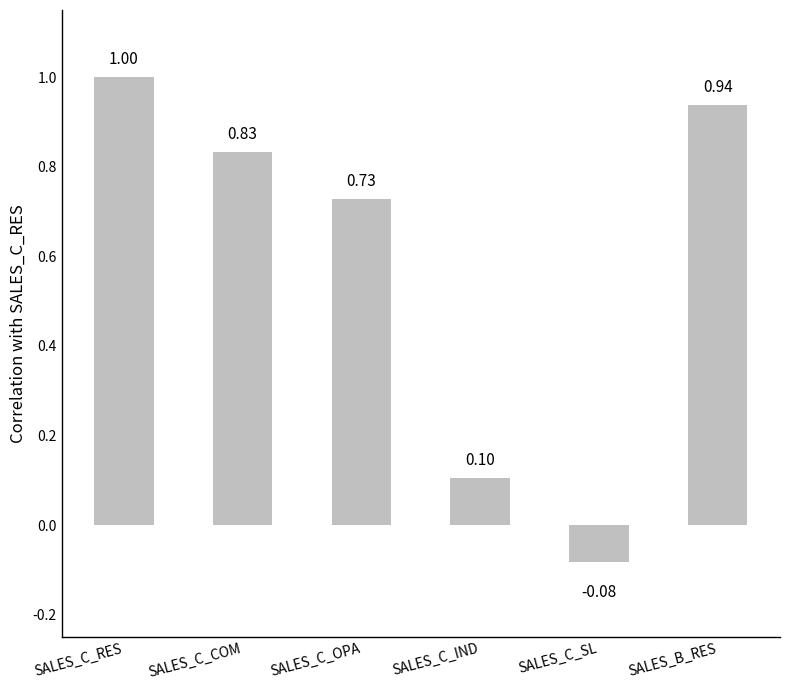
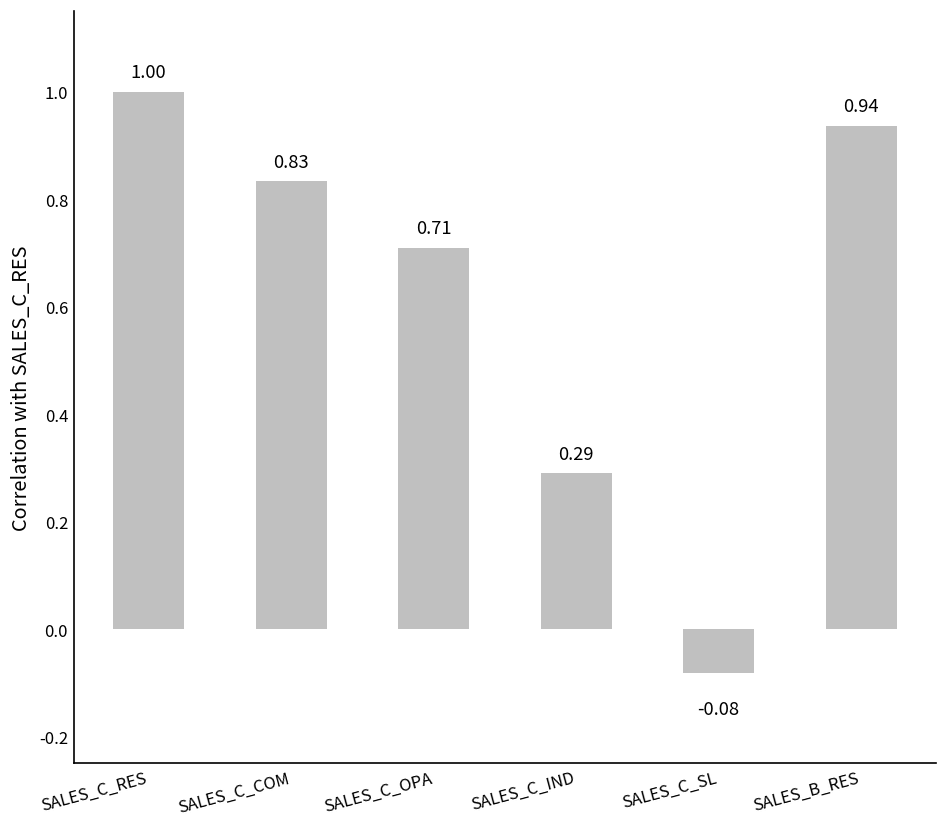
SALES_C_OPA: 0.73 -> 0.71
SALES_C_IND: 0.10 -> 0.29
